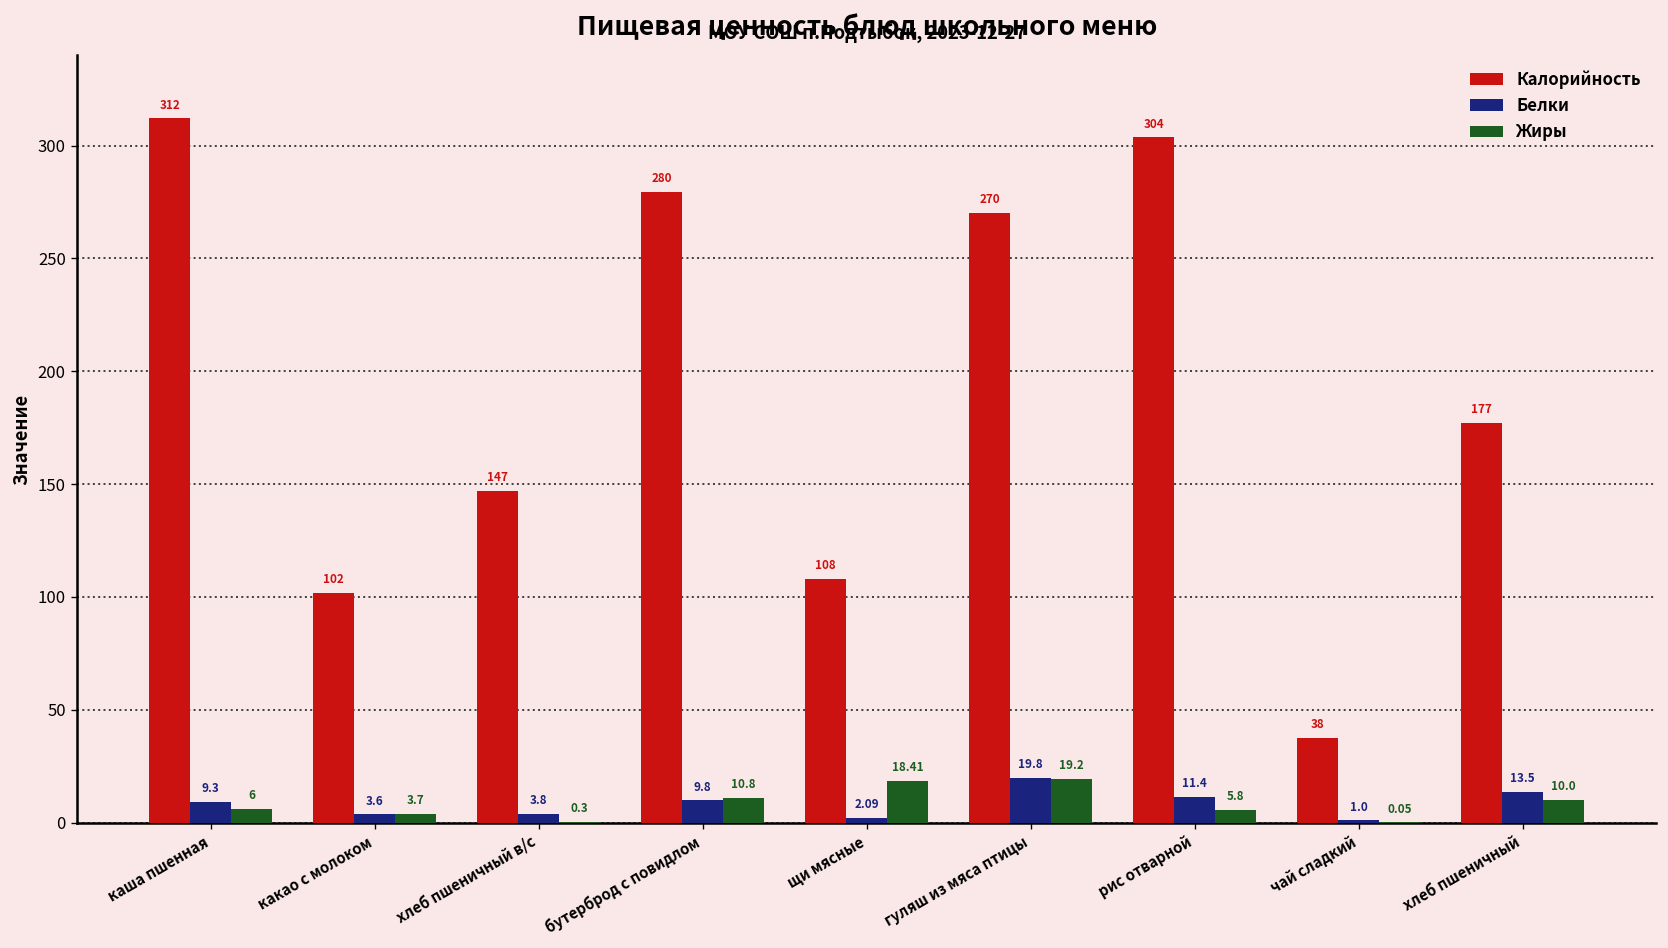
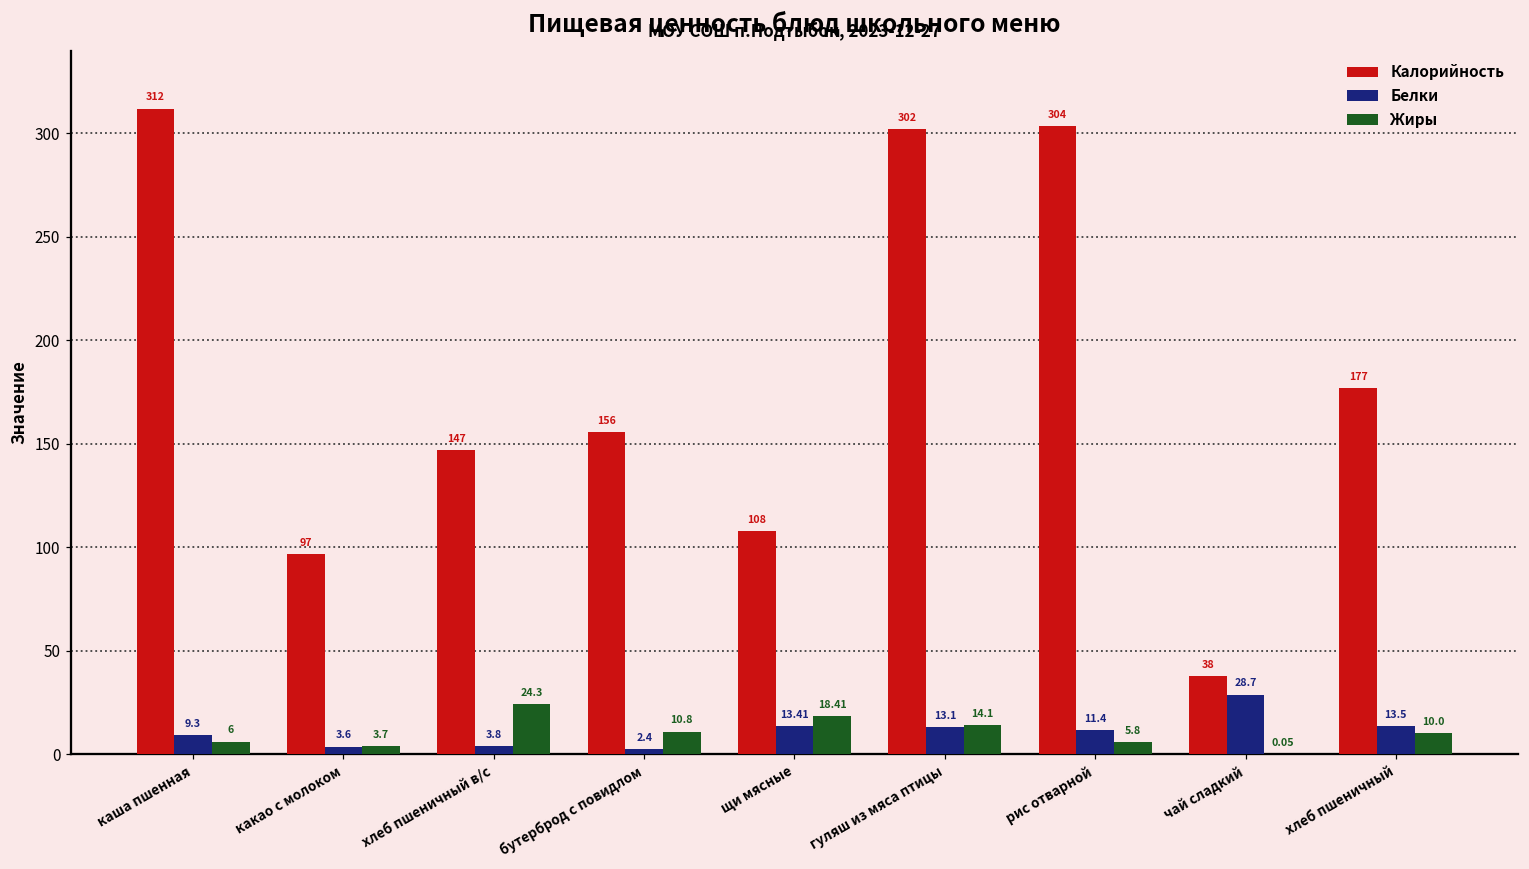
Калорийность, какао с молоком: 102 -> 97
Жиры, хлеб пшеничный в/с: 0.3 -> 24.3
Калорийность, бутерброд с повидлом: 280 -> 156
Белки, бутерброд с повидлом: 9.8 -> 2.4
Белки, щи мясные: 2.09 -> 13.41
Калорийность, гуляш из мяса птицы: 270 -> 302
Белки, гуляш из мяса птицы: 19.8 -> 13.1
Жиры, гуляш из мяса птицы: 19.2 -> 14.1
Белки, чай сладкий: 1.0 -> 28.7
